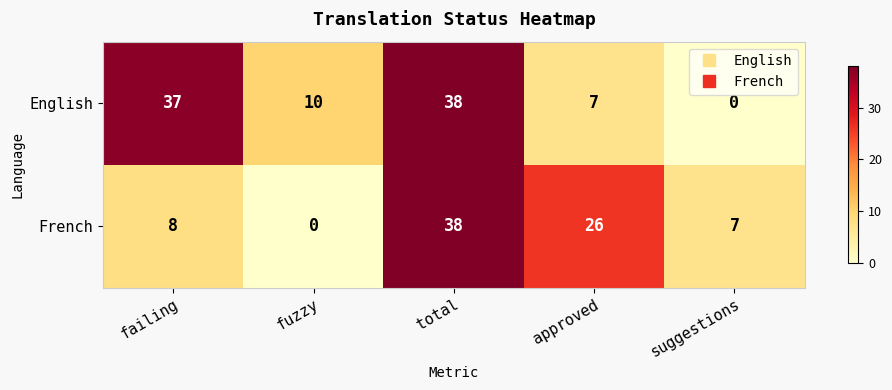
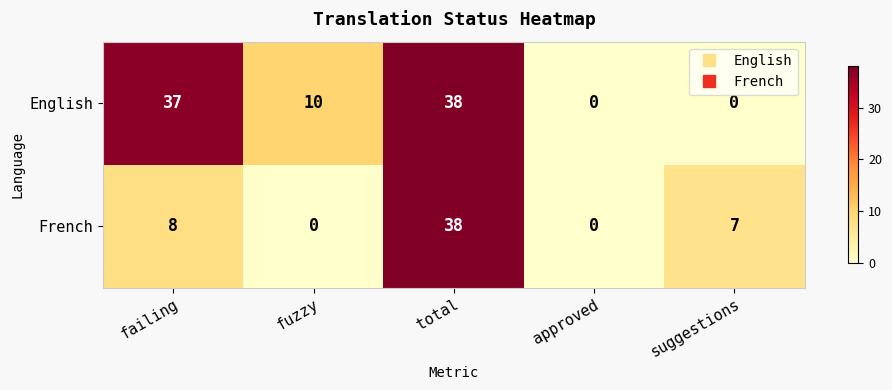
English, approved: 7 -> 0
French, approved: 26 -> 0
